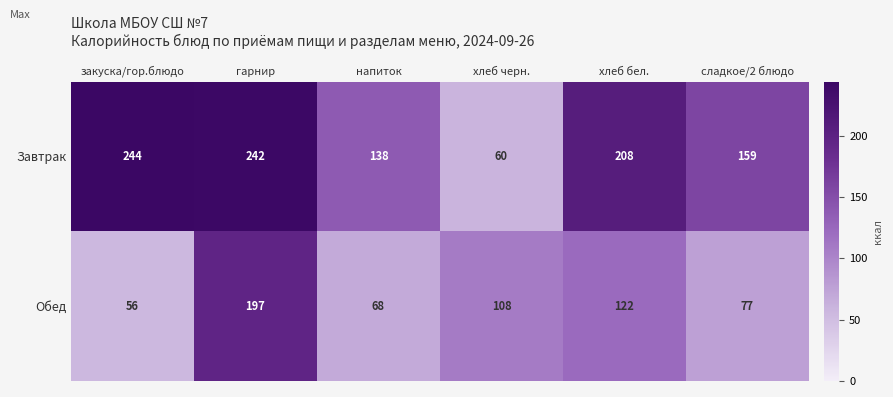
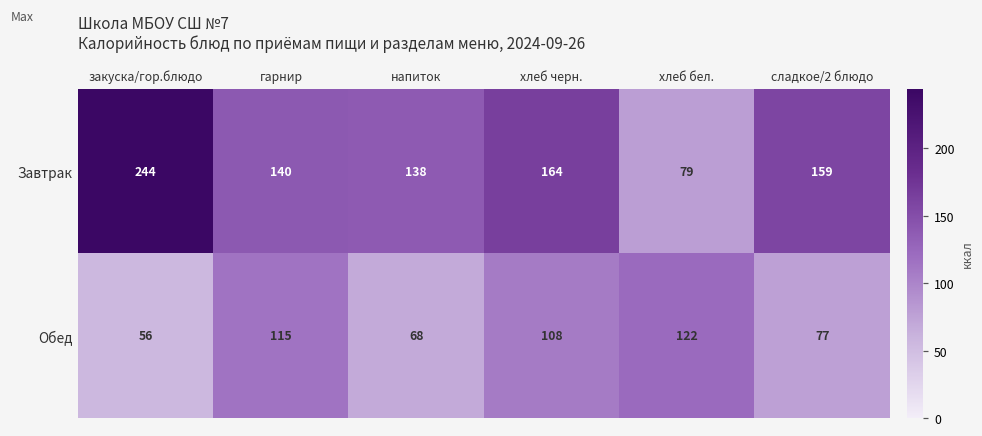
Завтрак, гарнир: 242 -> 140
Завтрак, хлеб черн.: 60 -> 164
Завтрак, хлеб бел.: 208 -> 79
Обед, гарнир: 197 -> 115
